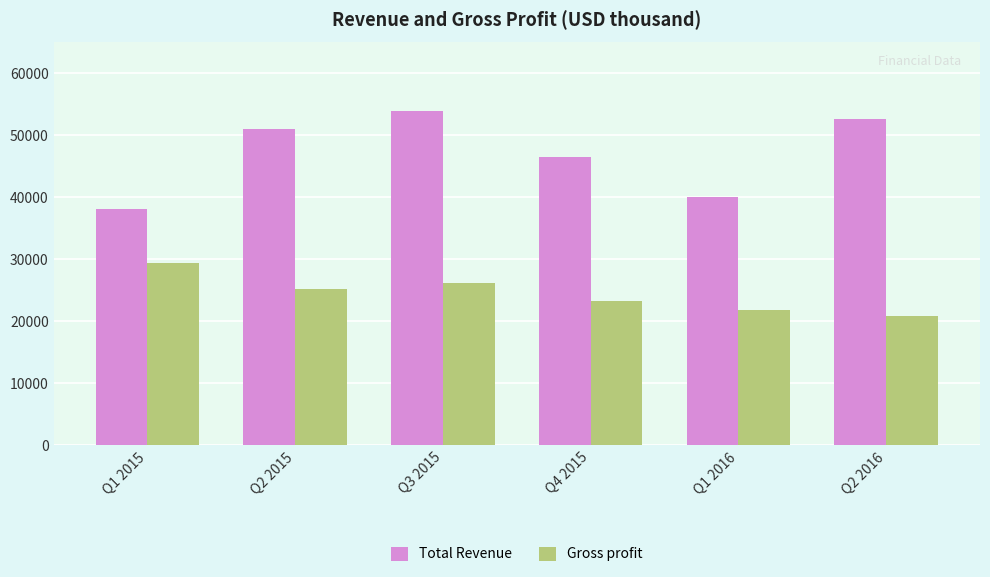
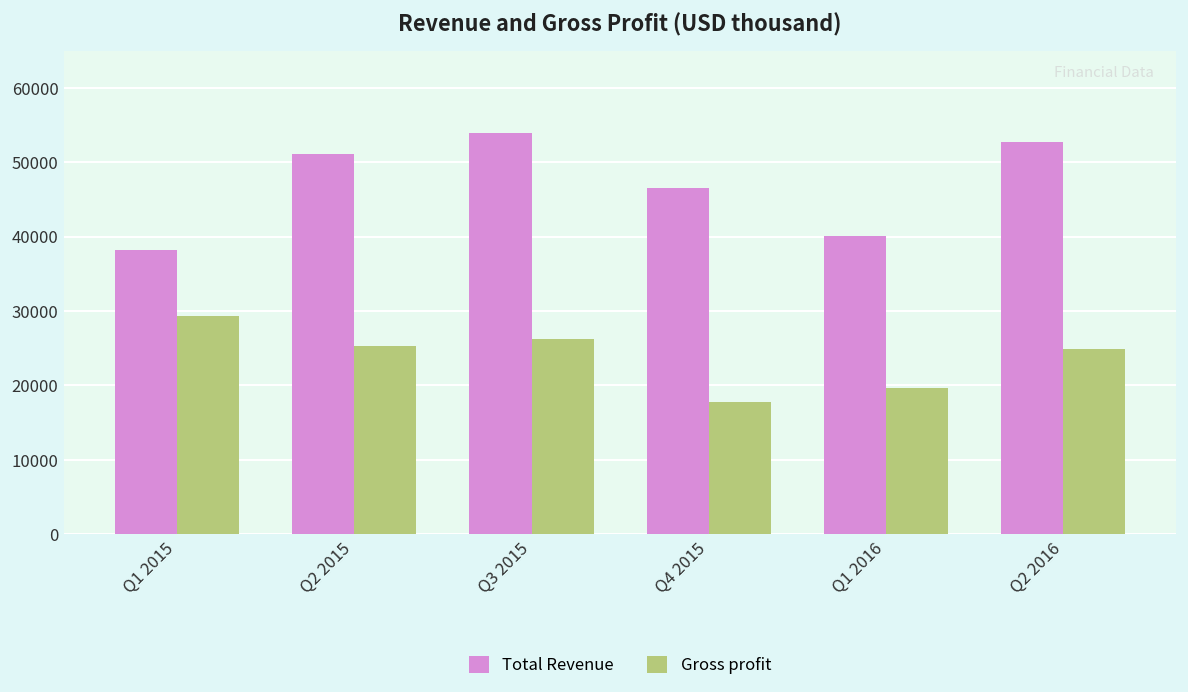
Gross profit, Q4 2015: 23000 -> 18000
Gross profit, Q1 2016: 22000 -> 20000
Gross profit, Q2 2016: 21000 -> 25000
